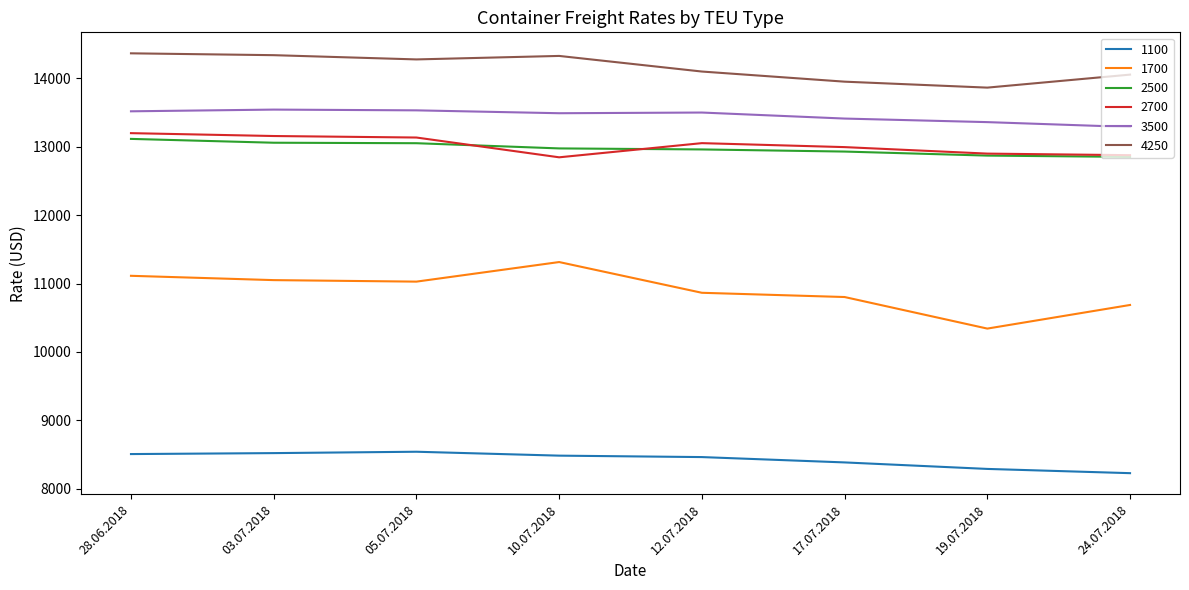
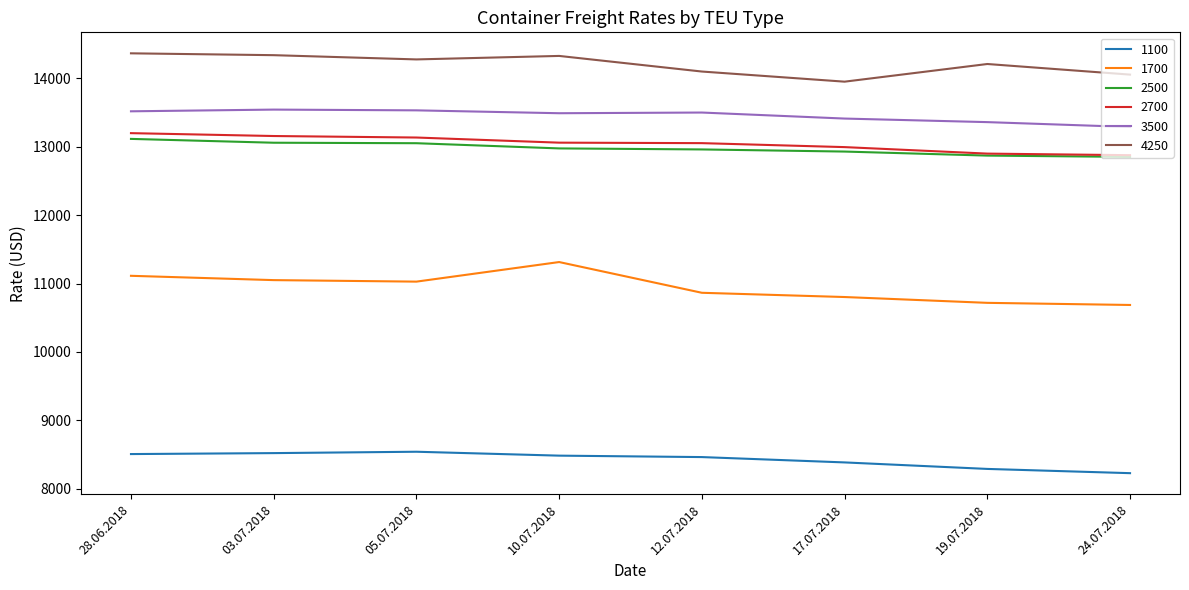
2700, 10.07.2018: 12800 -> 13100
1700, 19.07.2018: 10300 -> 10700
4250, 19.07.2018: 13900 -> 14200
